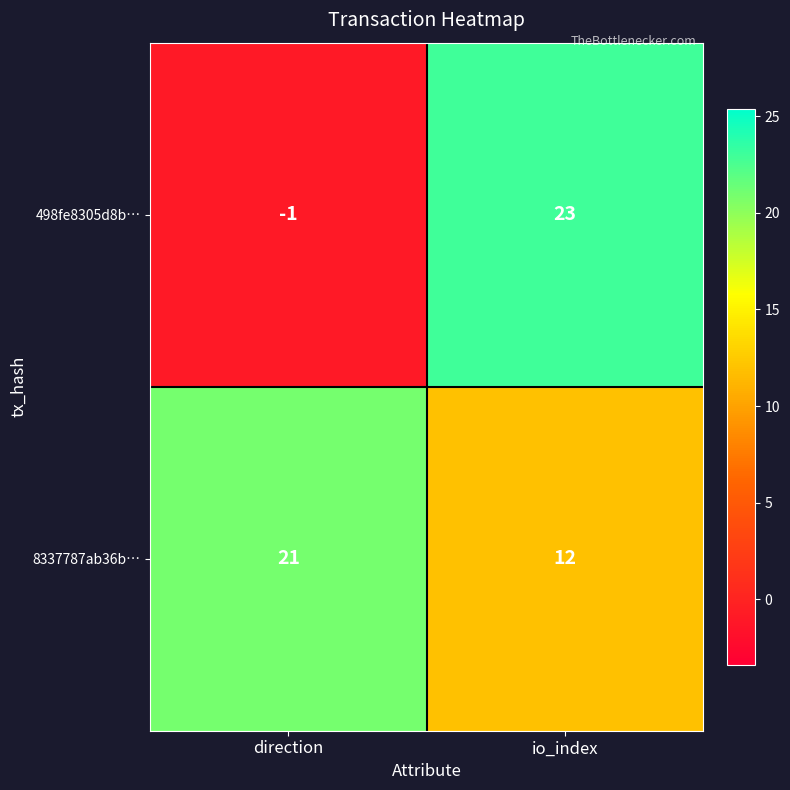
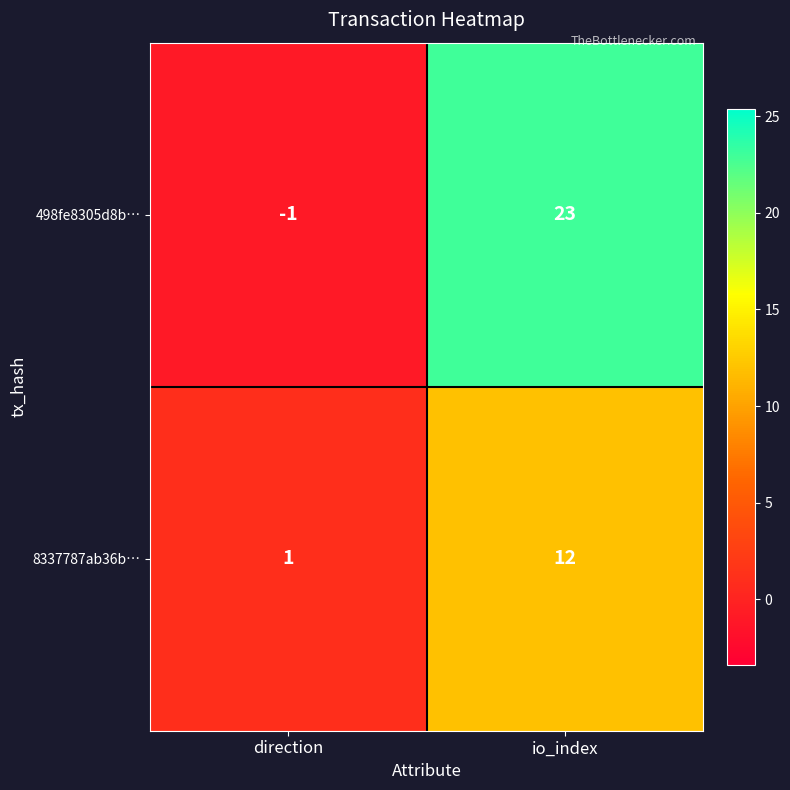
8337787ab36b…, direction: 21 -> 1
